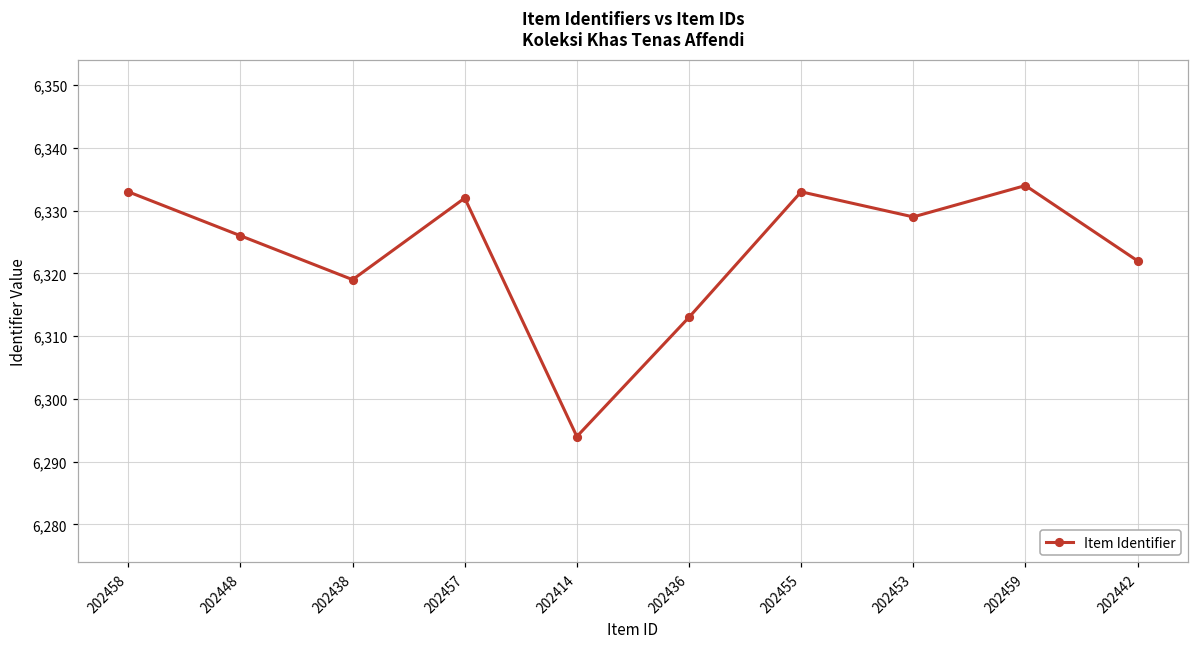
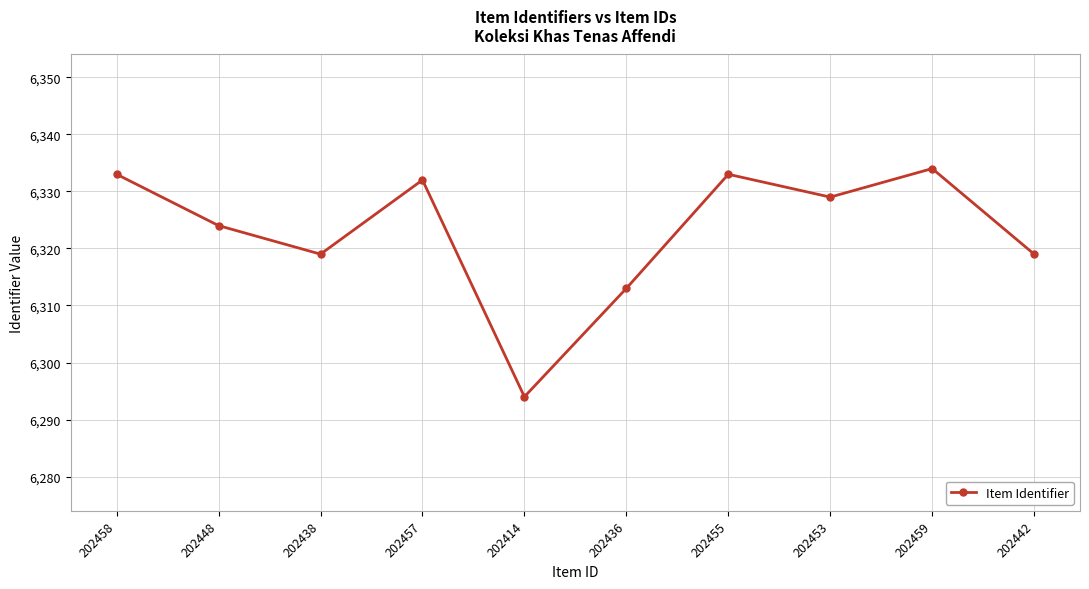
202448: 6,326 -> 6,324
202442: 6,322 -> 6,319
